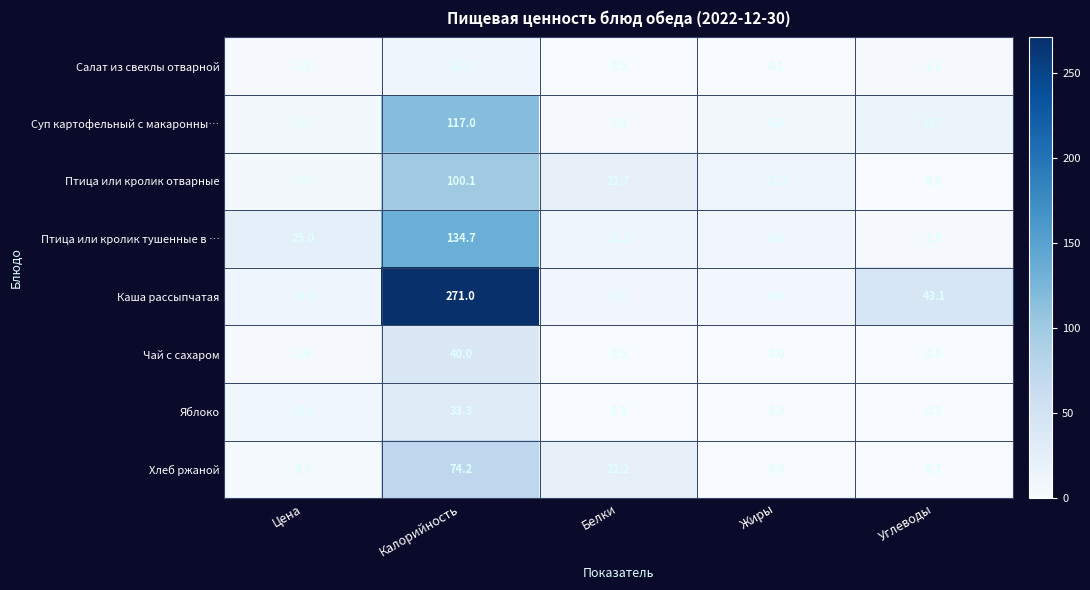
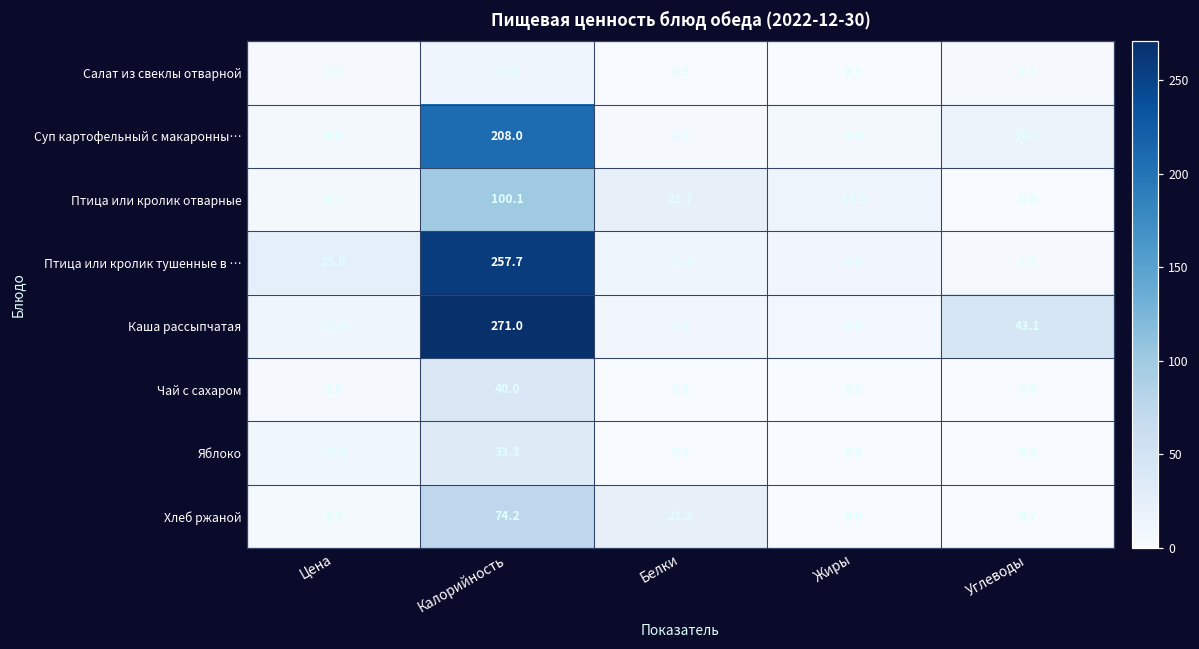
Суп картофельный с макаронны…, Калорийность: 117.0 -> 208.0
Птица или кролик тушенные в …, Калорийность: 134.7 -> 257.7
